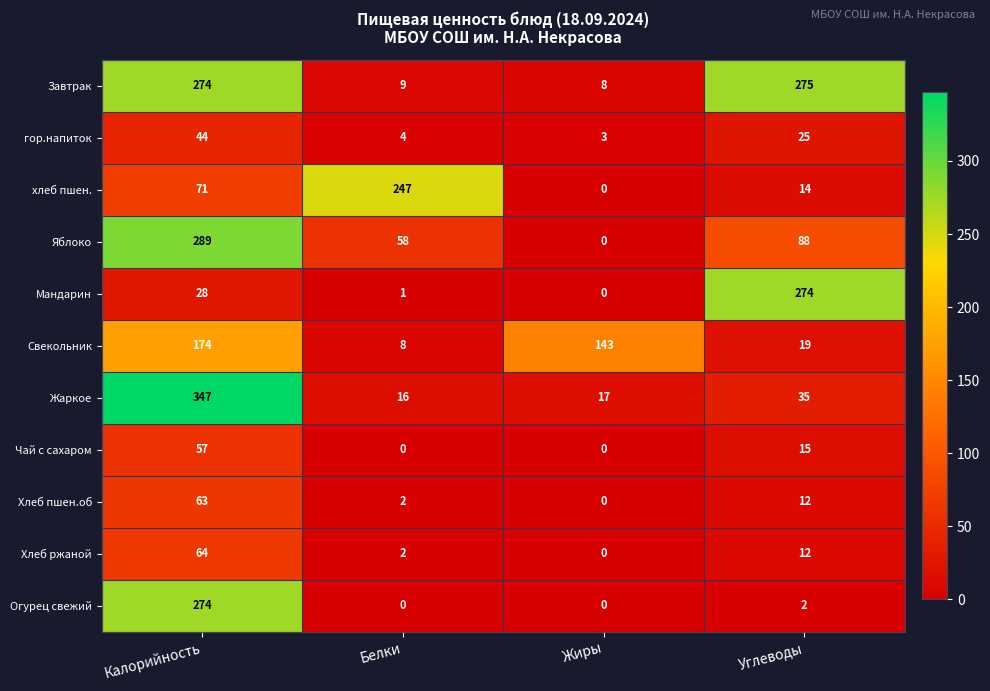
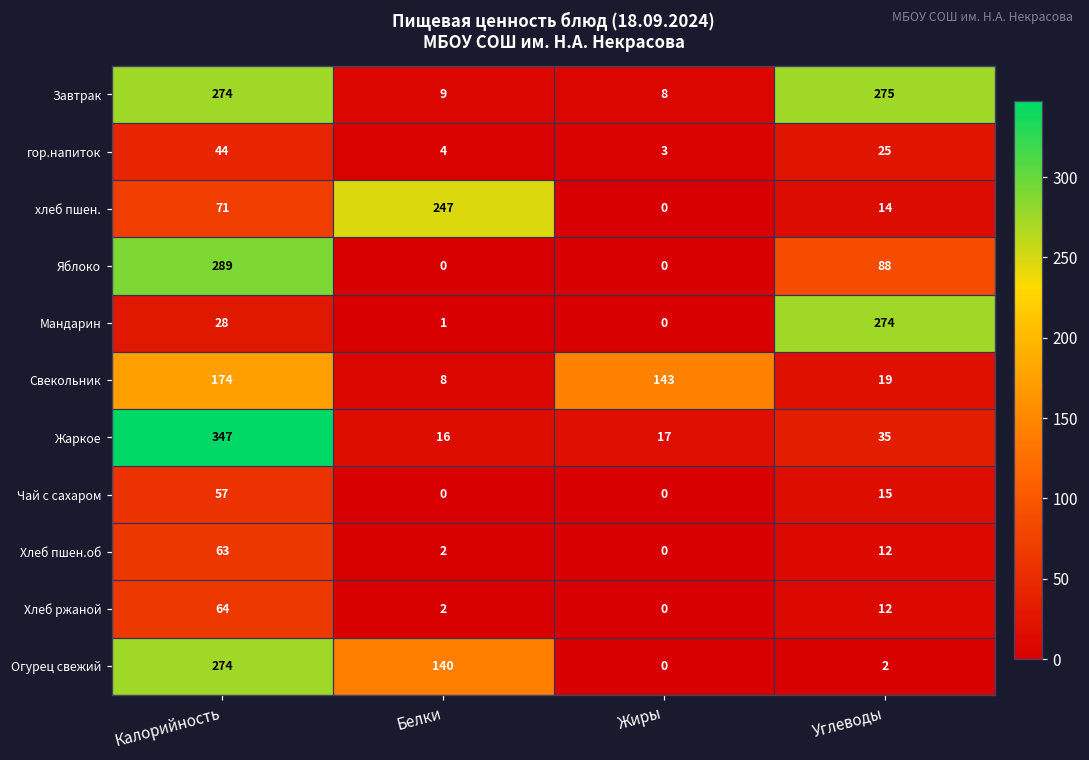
Яблоко, Белки: 58 -> 0
Огурец свежий, Белки: 0 -> 140
